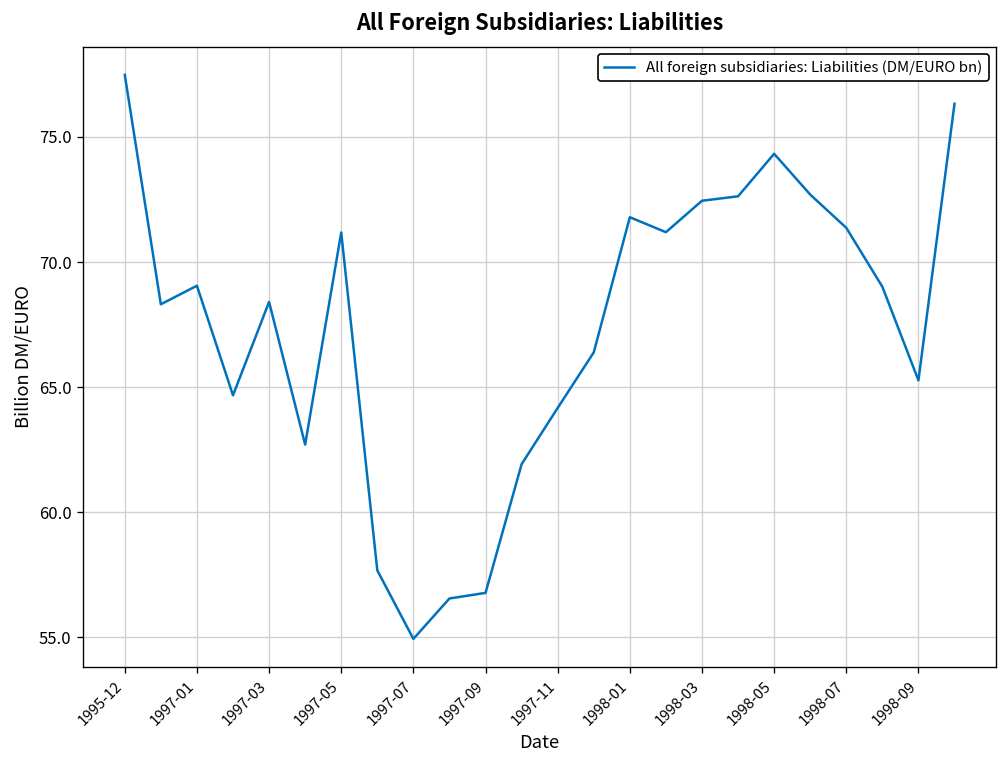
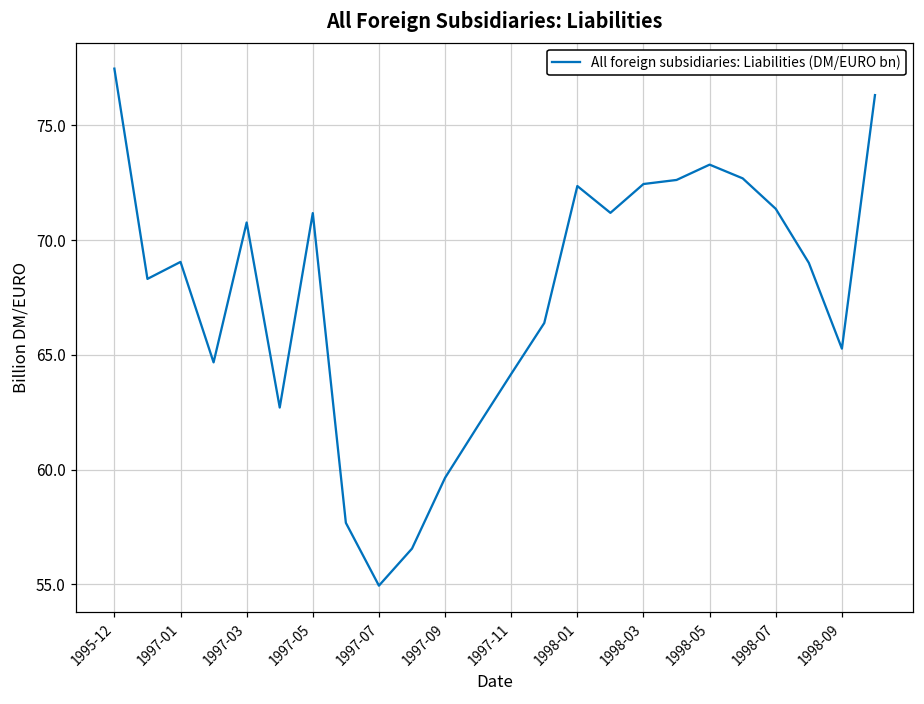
1997-03: 68.4 -> 70.8
1997-09: 56.8 -> 59.6
1998-01: 71.8 -> 72.4
1998-05: 74.3 -> 73.3
